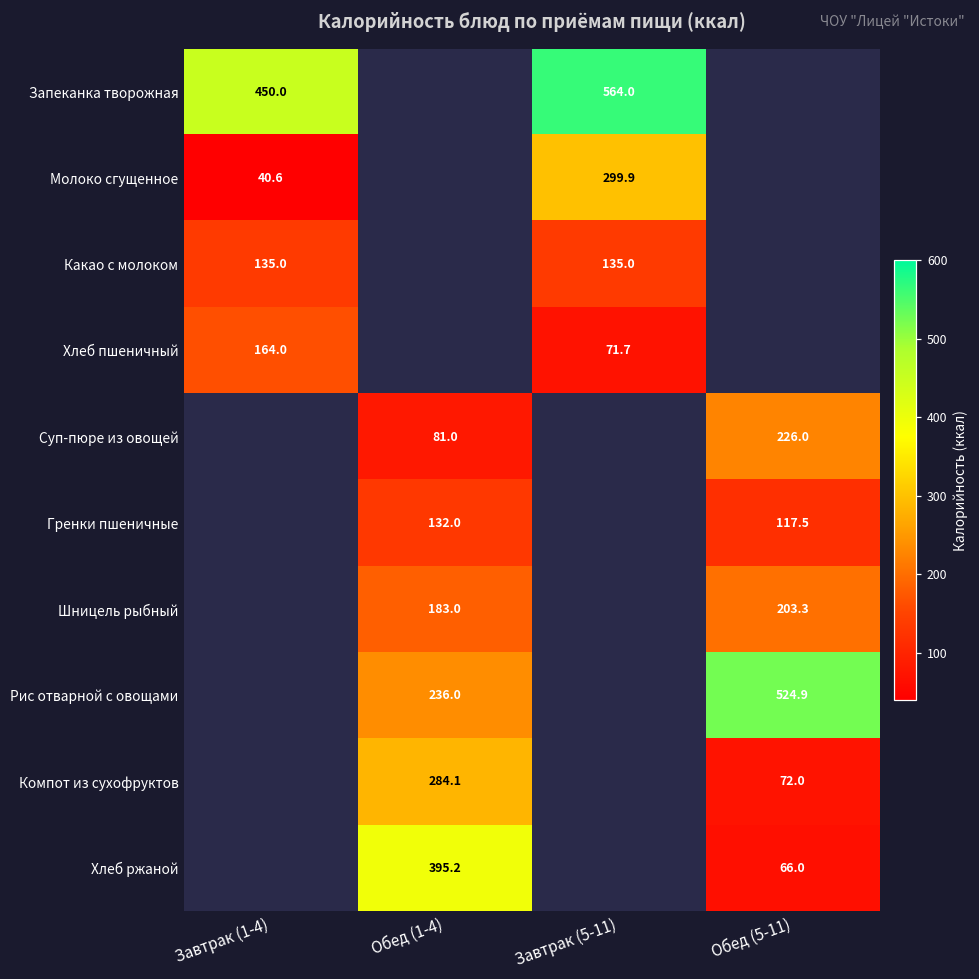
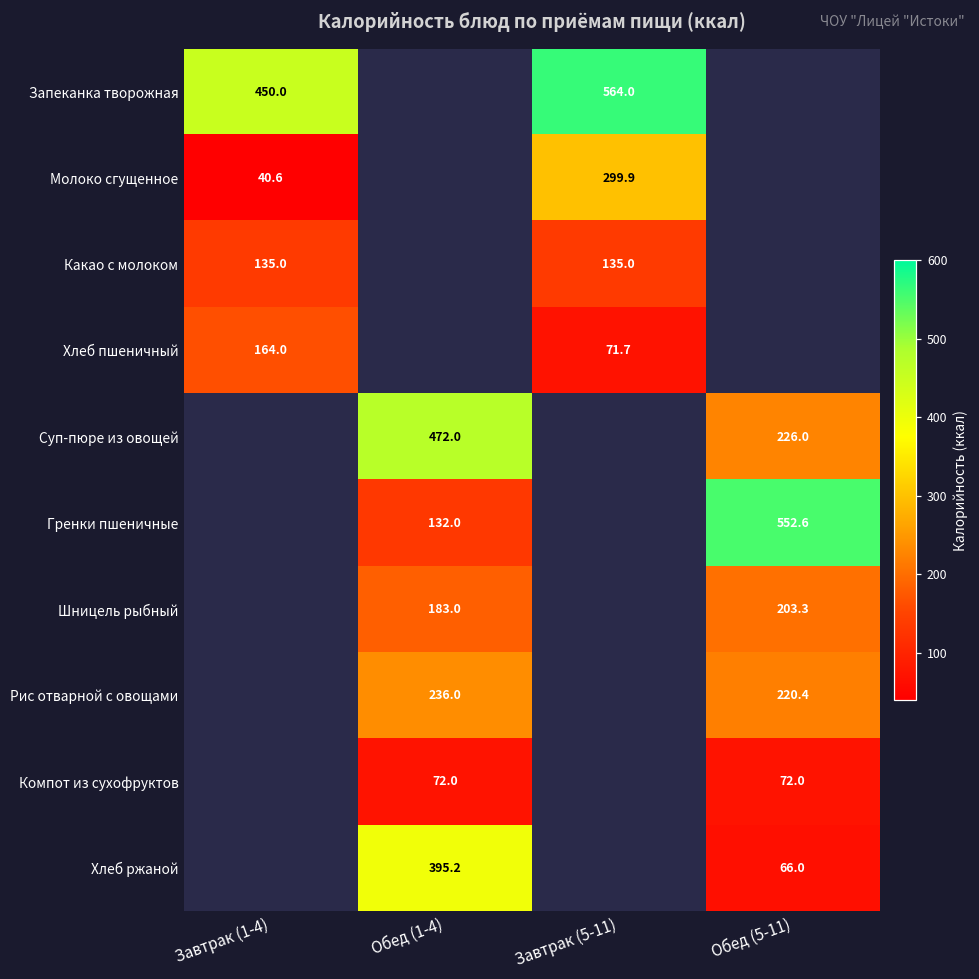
Суп-пюре из овощей, Обед (1-4): 81.0 -> 472.0
Гренки пшеничные, Обед (5-11): 117.5 -> 552.6
Рис отварной с овощами, Обед (5-11): 524.9 -> 220.4
Компот из сухофруктов, Обед (1-4): 284.1 -> 72.0
